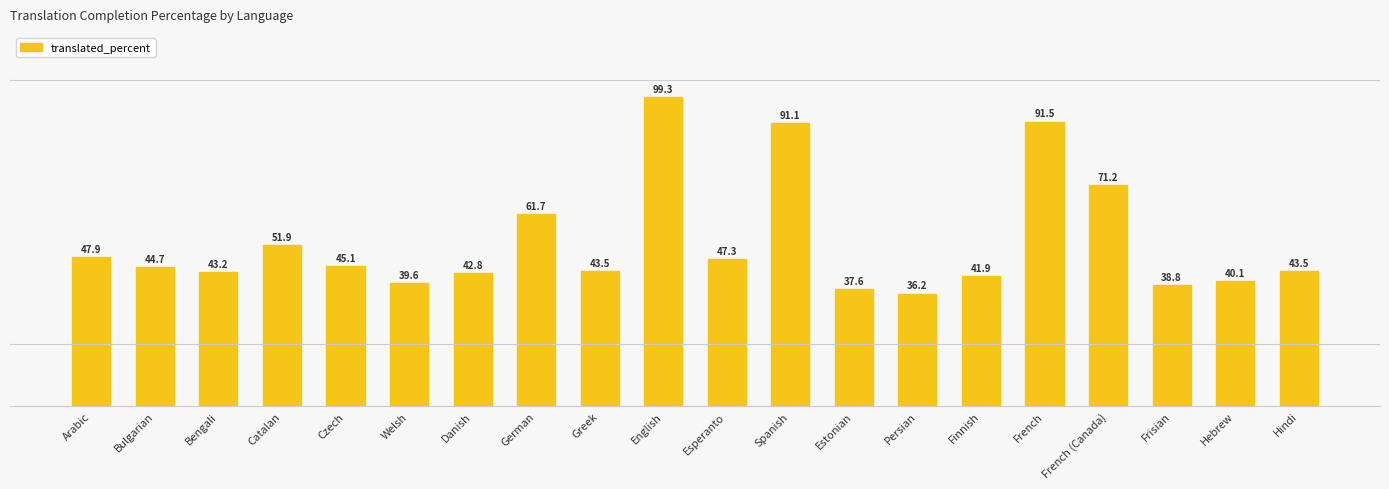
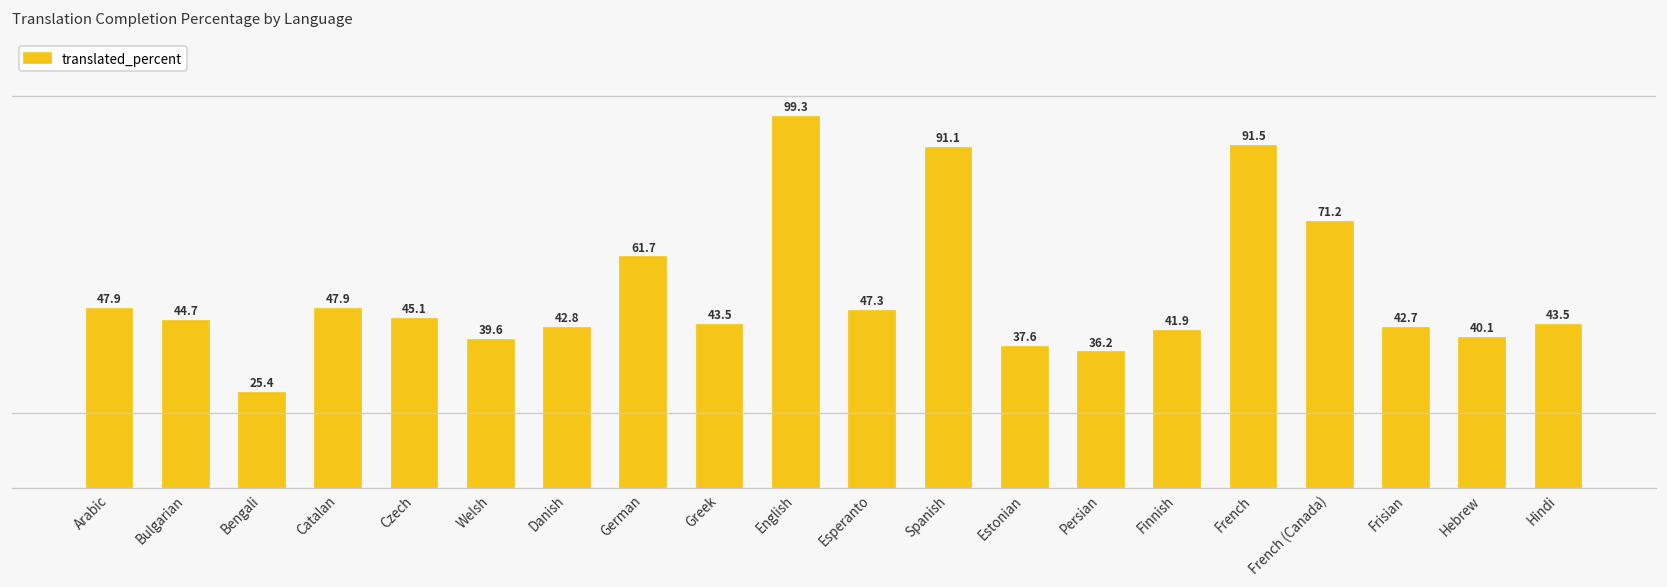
Bengali: 43.2 -> 25.4
Catalan: 51.9 -> 47.9
Frisian: 38.8 -> 42.7
